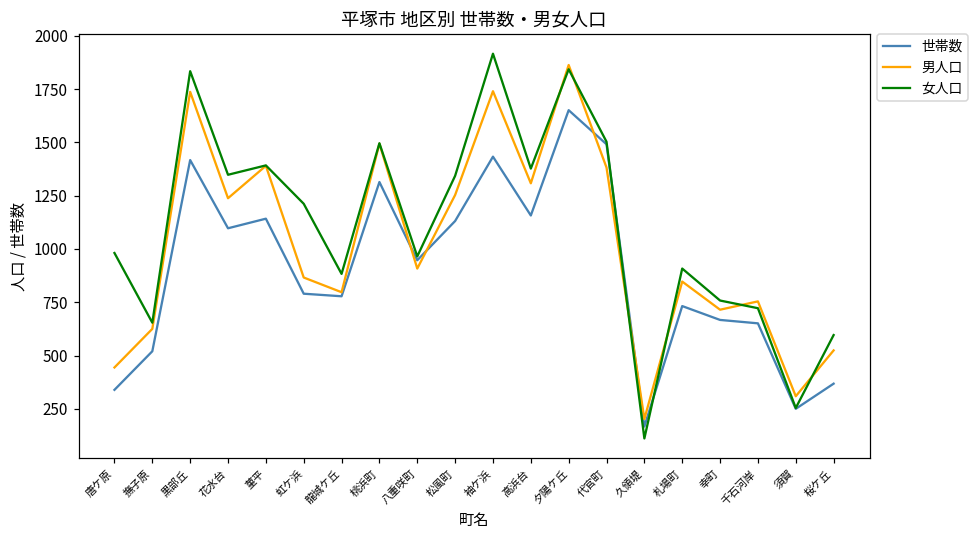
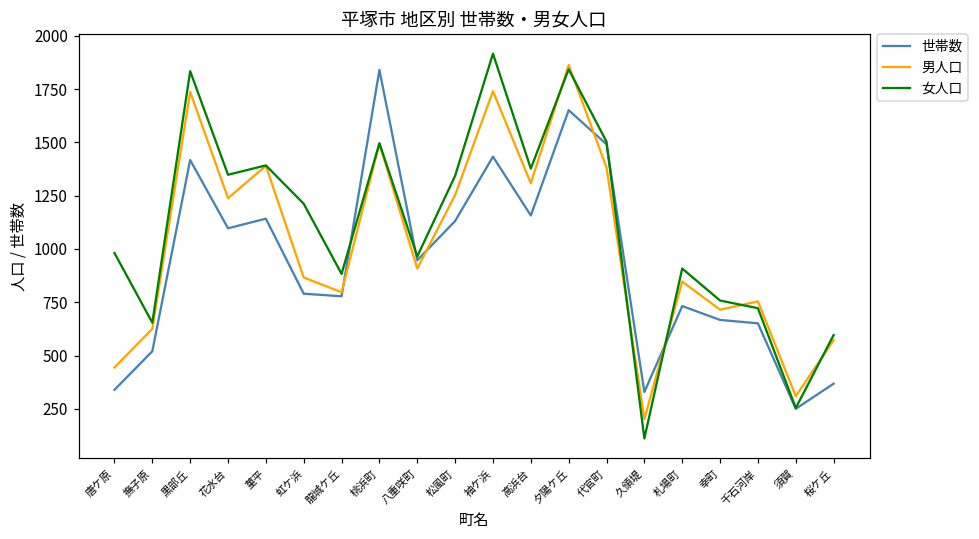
世帯数, 桃浜町: 1310 -> 1840
世帯数, 久領堤: 170 -> 330
男人口, 桜ケ丘: 520 -> 570
